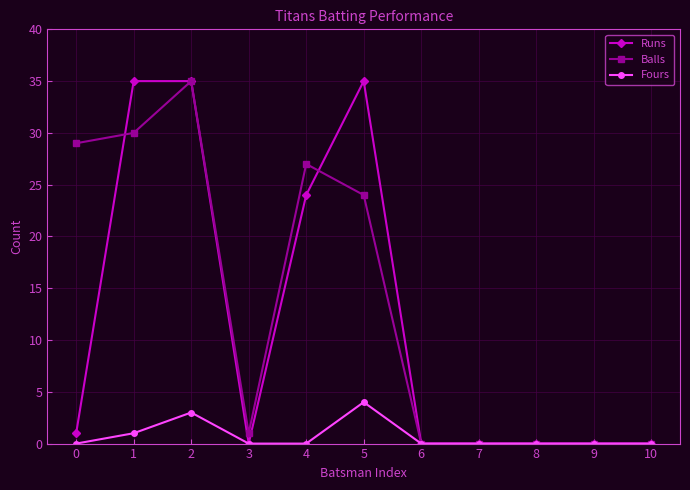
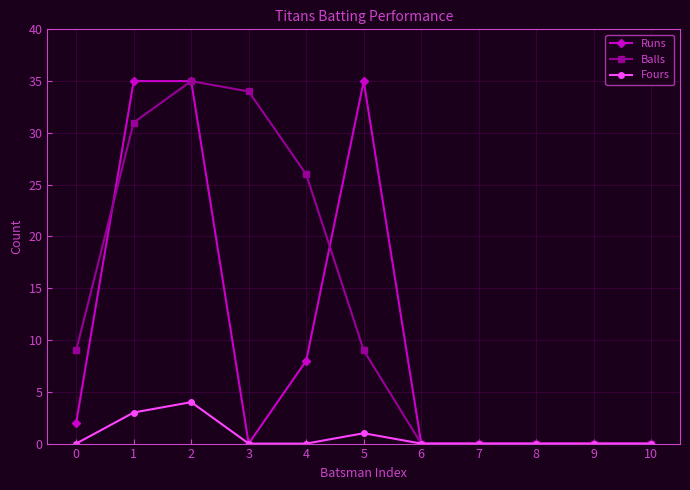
Runs, 0: 1 -> 2
Balls, 0: 29 -> 9
Balls, 1: 30 -> 31
Fours, 1: 1 -> 3
Fours, 2: 3 -> 4
Balls, 3: 1 -> 34
Runs, 4: 24 -> 8
Balls, 4: 27 -> 26
Balls, 5: 24 -> 9
Fours, 5: 4 -> 1
